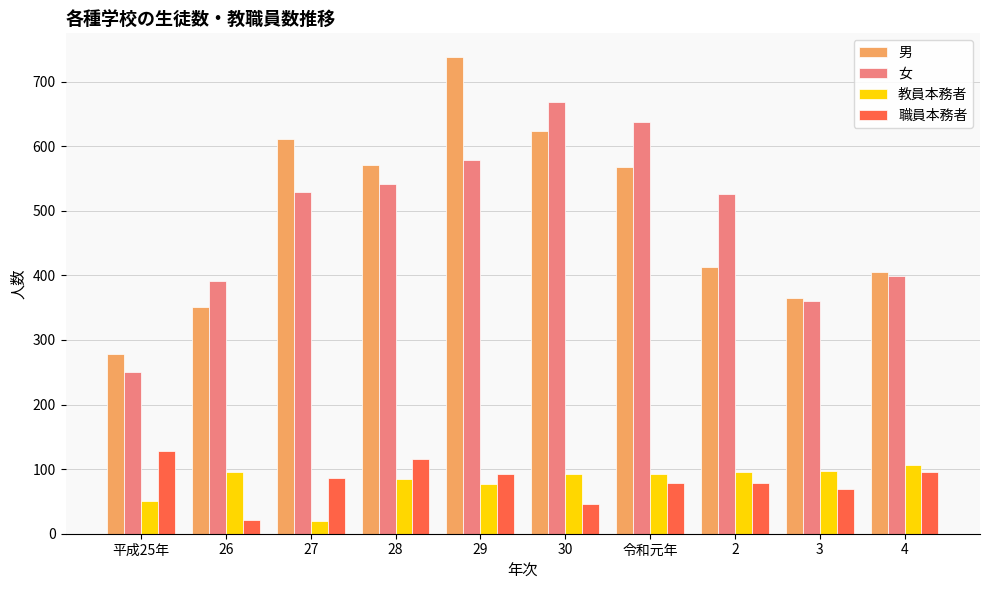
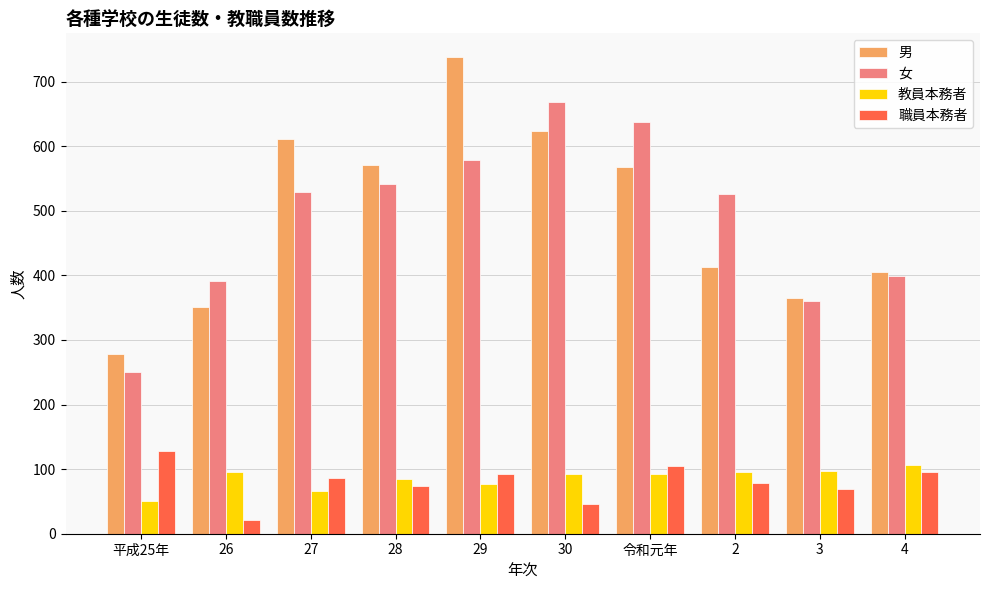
教員本務者, 27: 20 -> 70
職員本務者, 28: 120 -> 70
職員本務者, 令和元年: 80 -> 110
